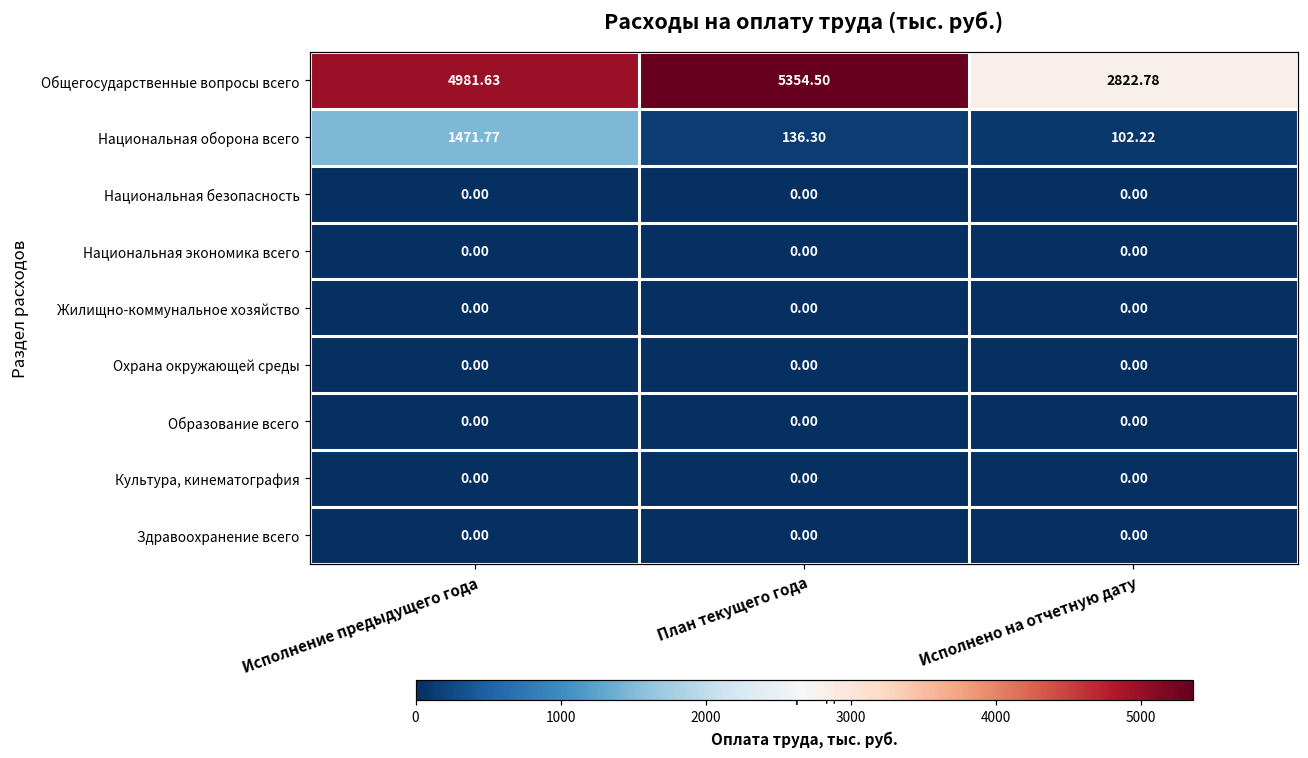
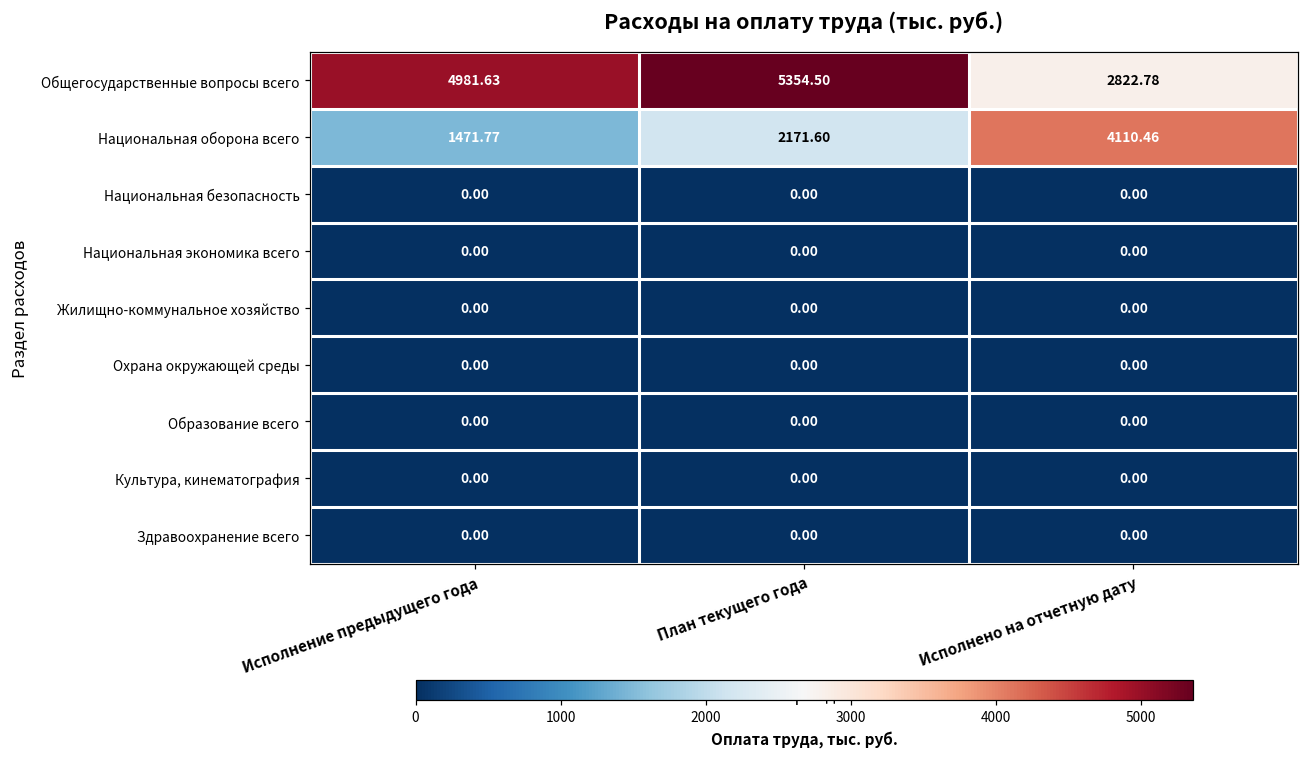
Национальная оборона всего, План текущего года: 136.30 -> 2171.60
Национальная оборона всего, Исполнено на отчетную дату: 102.22 -> 4110.46
